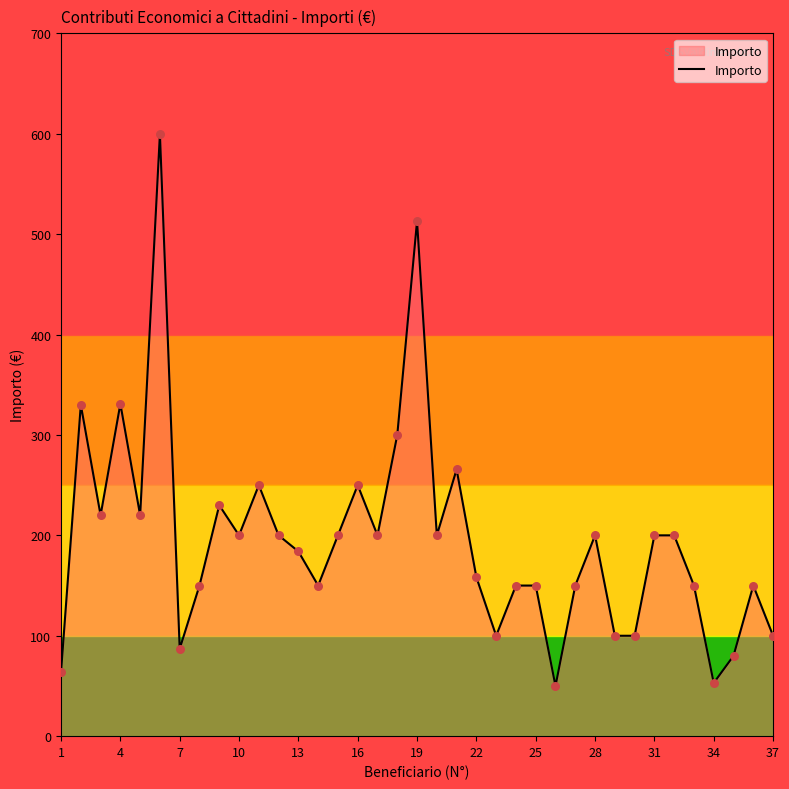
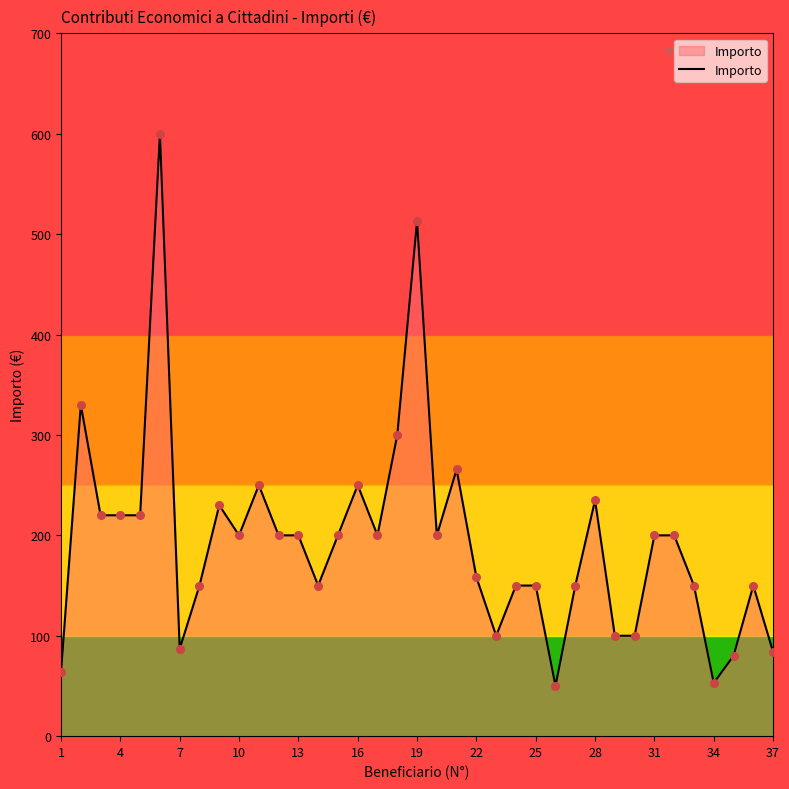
4: 331 -> 220
13: 184 -> 200
28: 200 -> 235
37: 100 -> 84
